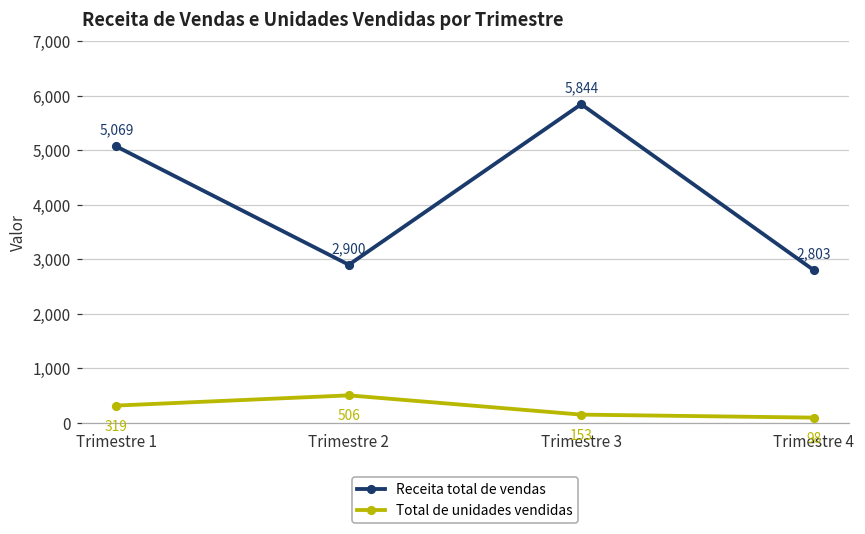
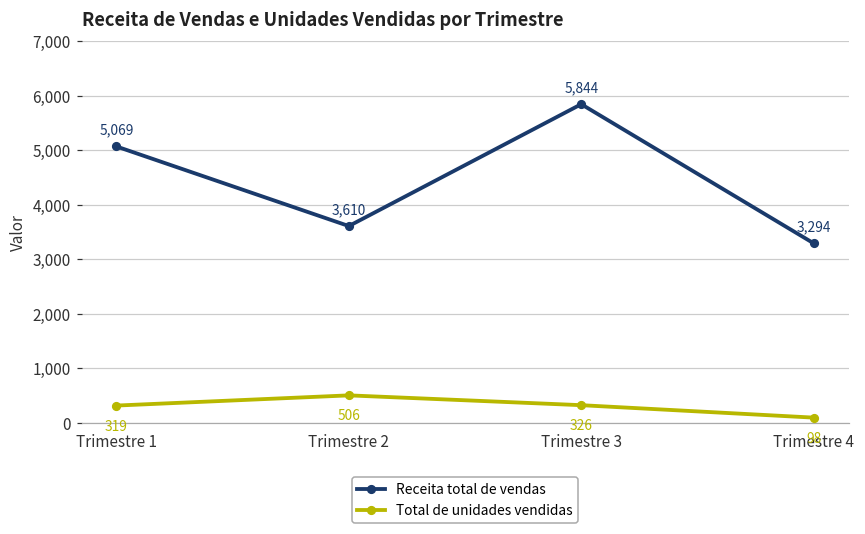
Receita total de vendas, Trimestre 2: 2,900 -> 3,610
Total de unidades vendidas, Trimestre 3: 153 -> 326
Receita total de vendas, Trimestre 4: 2,803 -> 3,294
